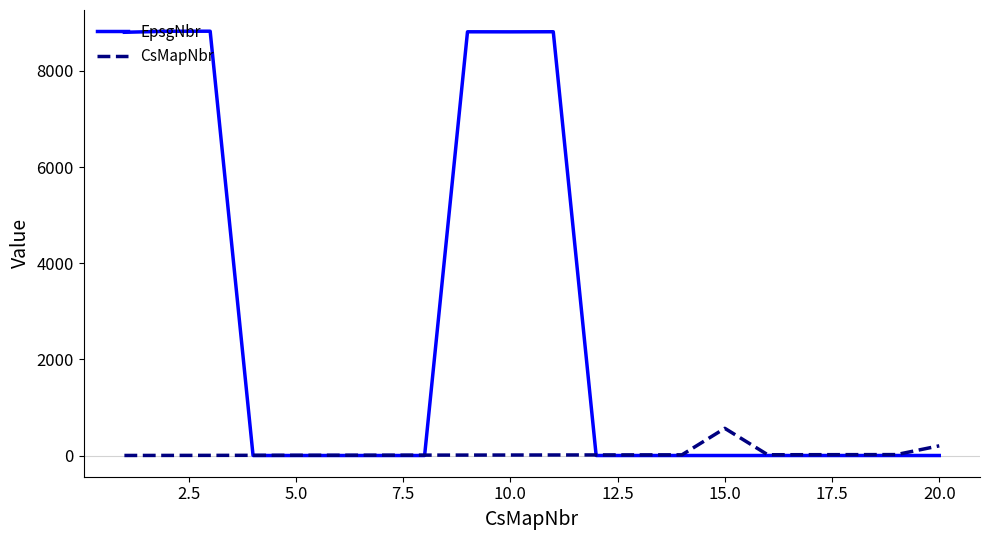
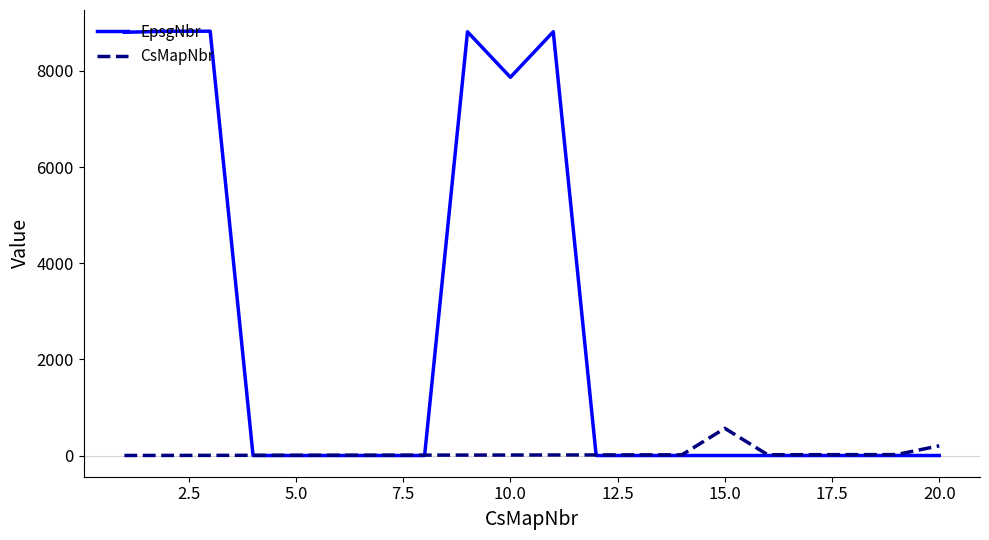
EpsgNbr, 10.0: 8800 -> 7900
